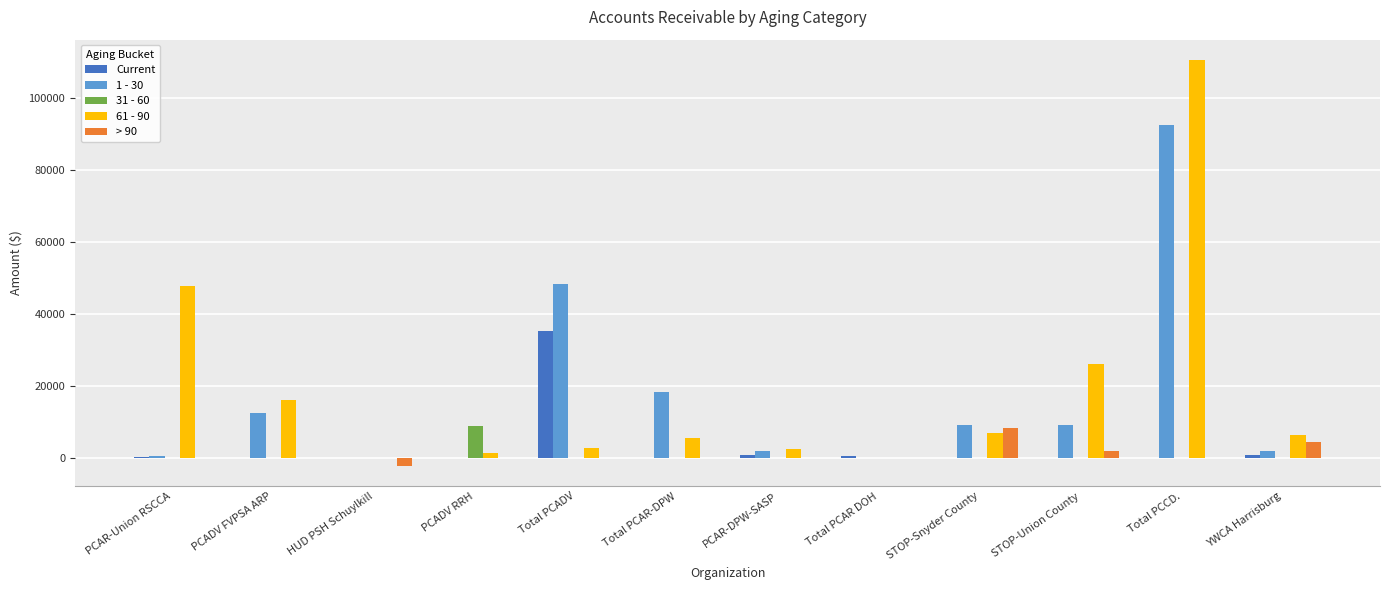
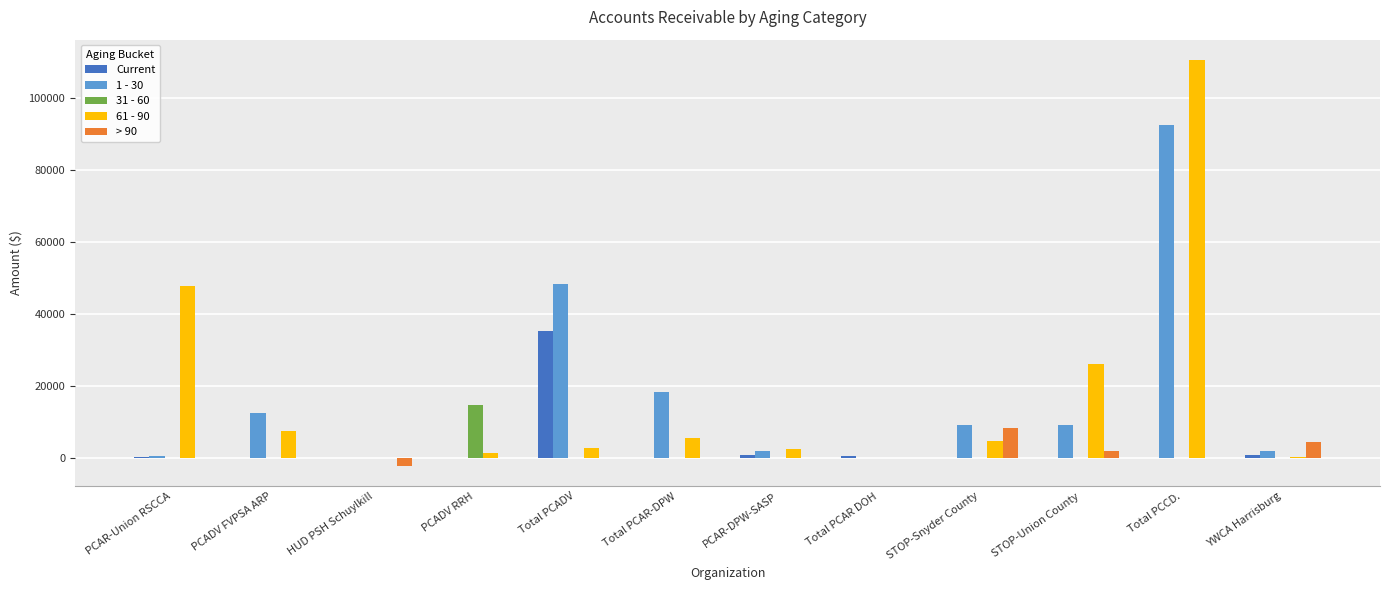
61 - 90, PCADV FVPSA ARP: 16000 -> 8000
31 - 60, PCADV RRH: 9000 -> 15000
61 - 90, STOP-Snyder County: 7000 -> 5000
61 - 90, YWCA Harrisburg: 6000 -> 0
